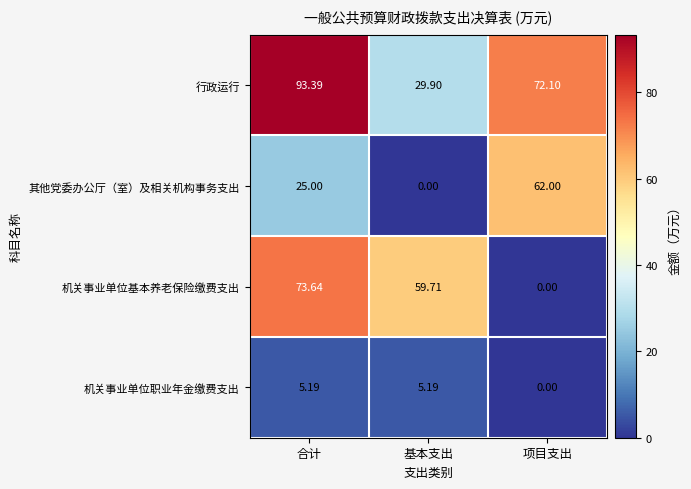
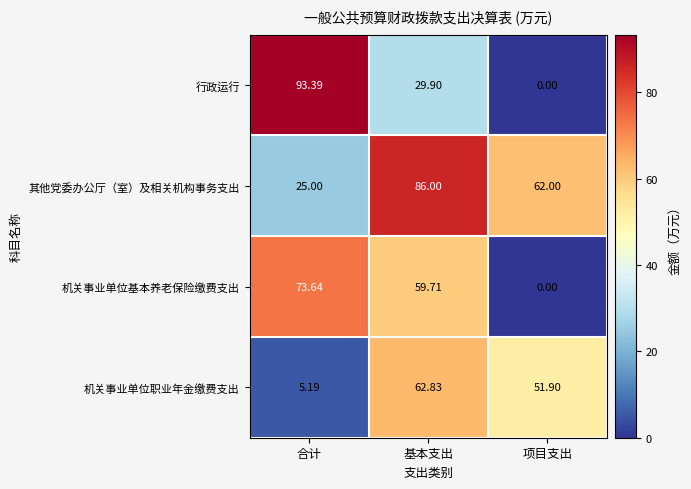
行政运行, 项目支出: 72.10 -> 0.00
其他党委办公厅（室）及相关机构事务支出, 基本支出: 0.00 -> 86.00
机关事业单位职业年金缴费支出, 基本支出: 5.19 -> 62.83
机关事业单位职业年金缴费支出, 项目支出: 0.00 -> 51.90
